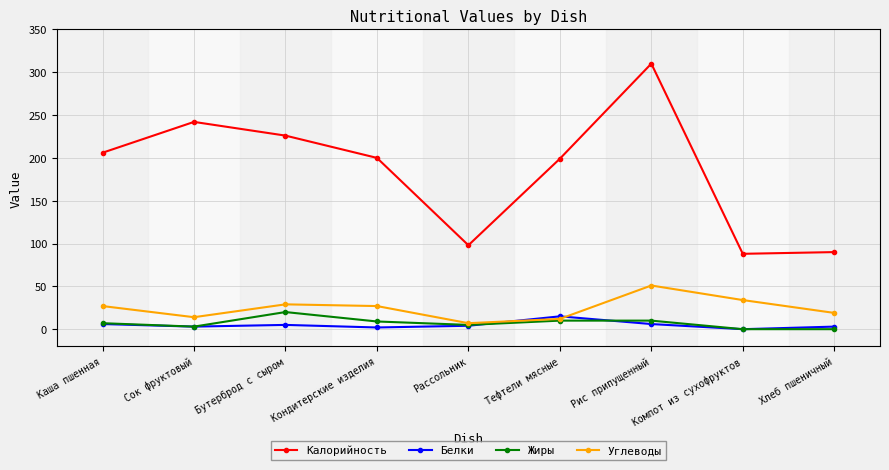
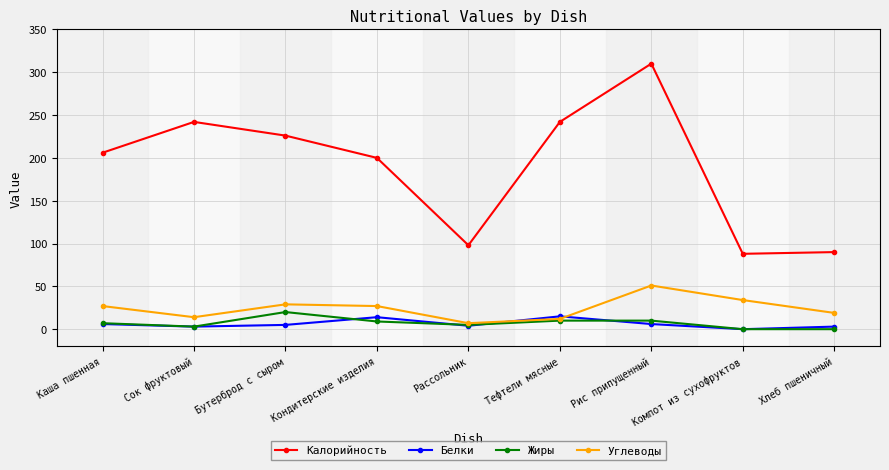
Белки, Кондитерские изделия: 0 -> 10
Калорийность, Тефтели мясные: 200 -> 240
